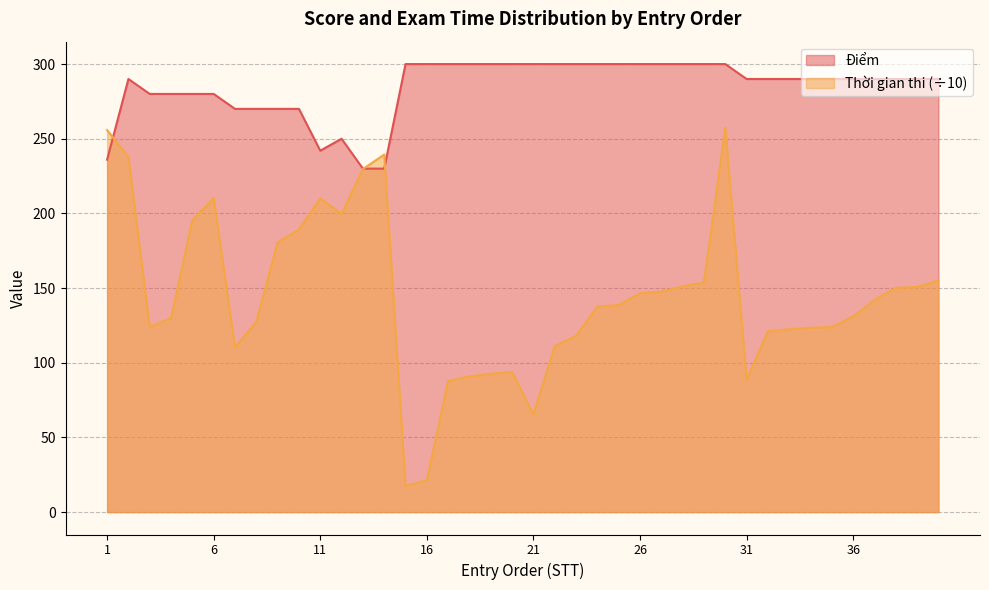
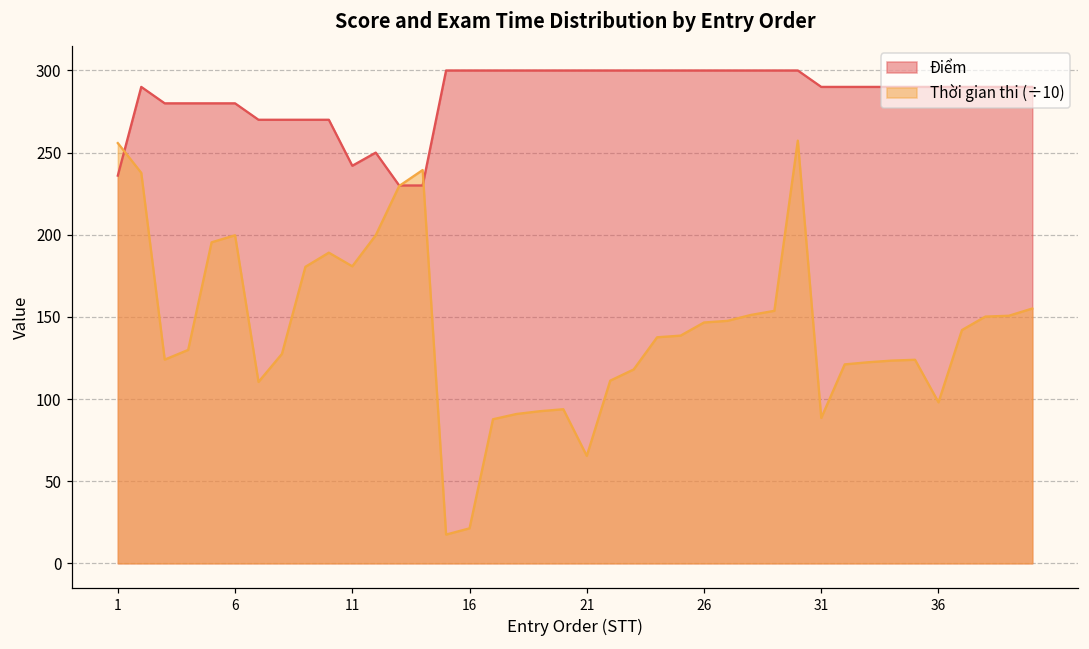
Thời gian thi (÷10), 6: 210 -> 200
Thời gian thi (÷10), 11: 210 -> 181
Thời gian thi (÷10), 36: 131 -> 98
